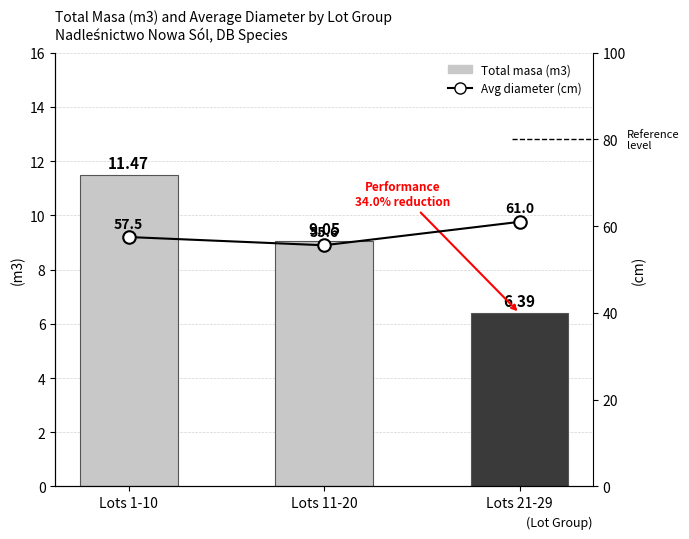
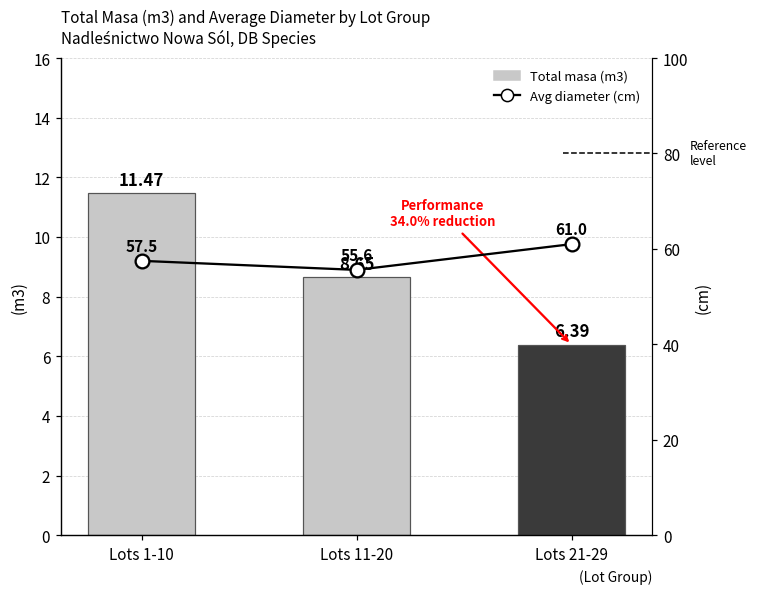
Total masa (m3), Lots 11-20: 9.05 -> 8.65
